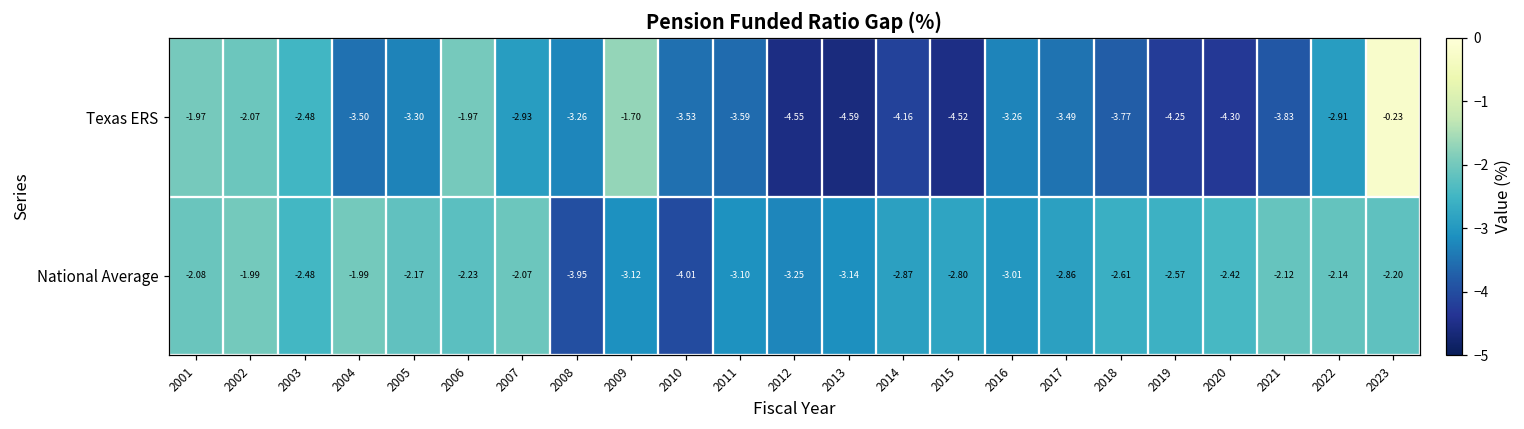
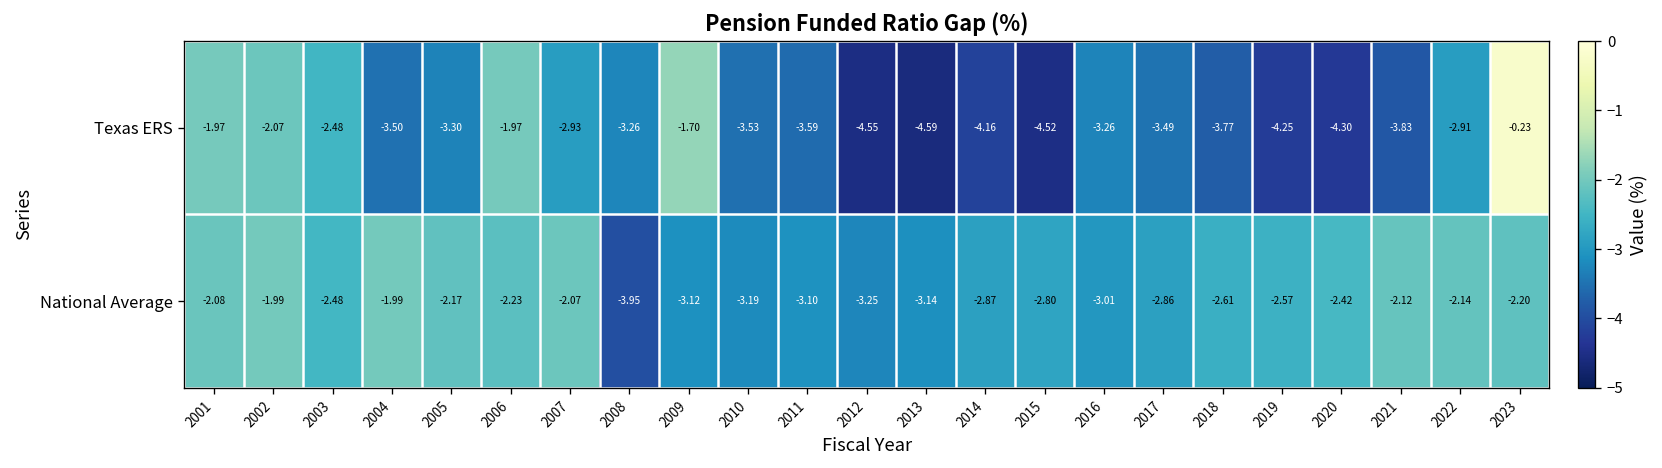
National Average, 2010: -4.01 -> -3.19
